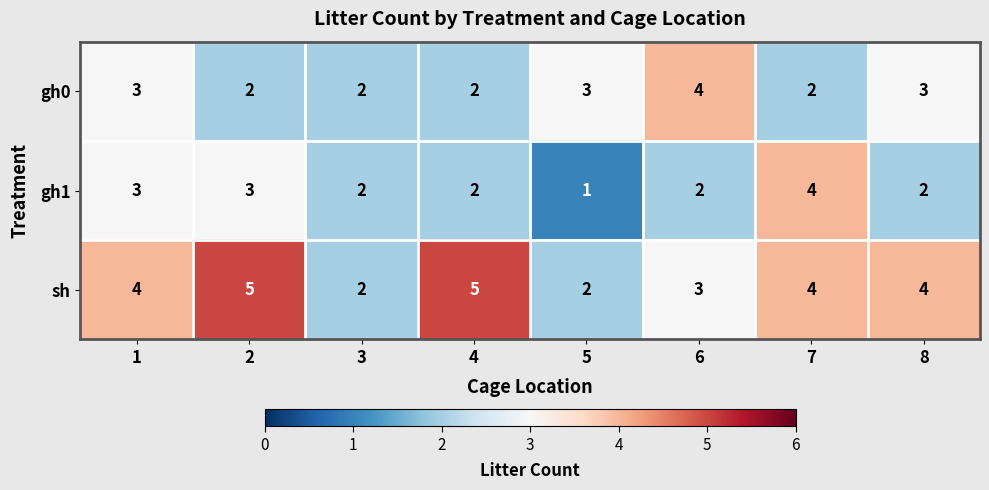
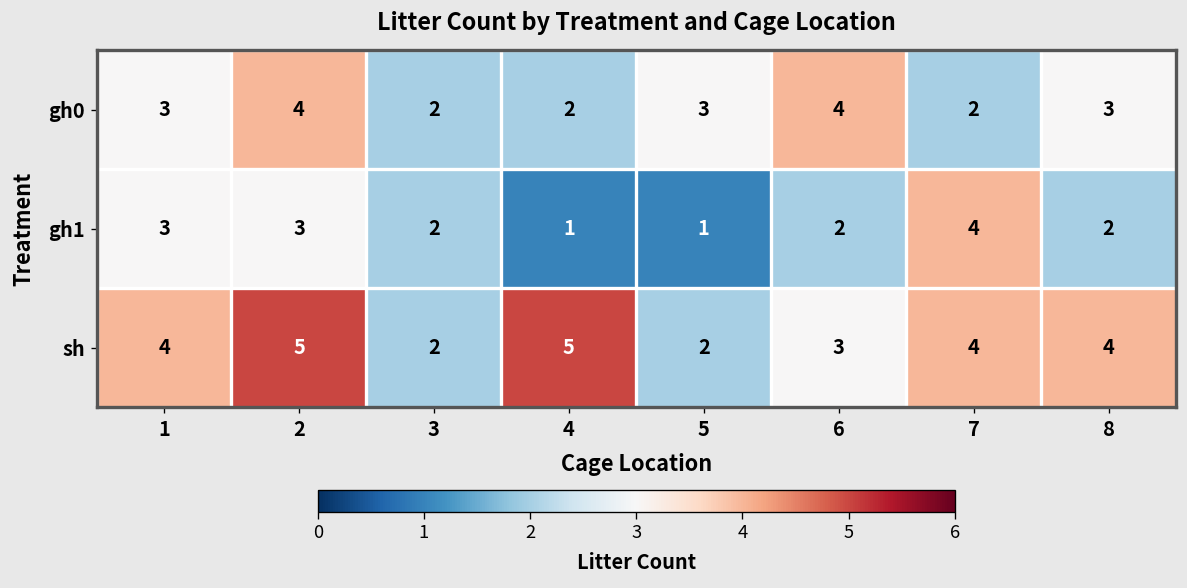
gh0, 2: 2 -> 4
gh1, 4: 2 -> 1
